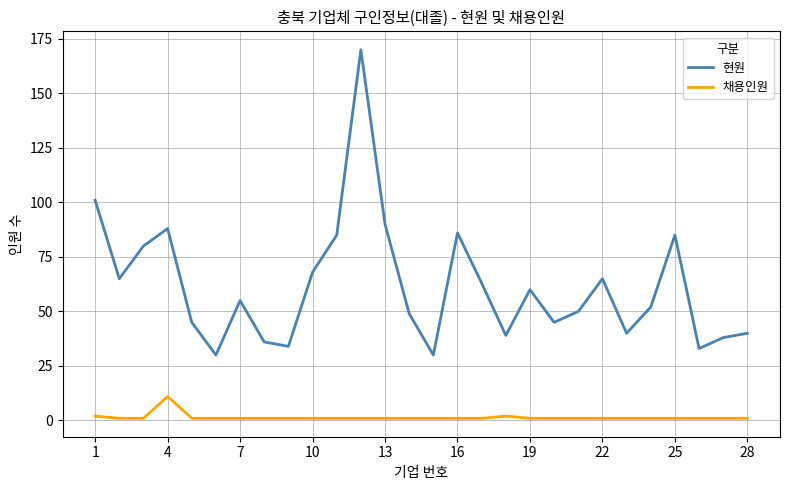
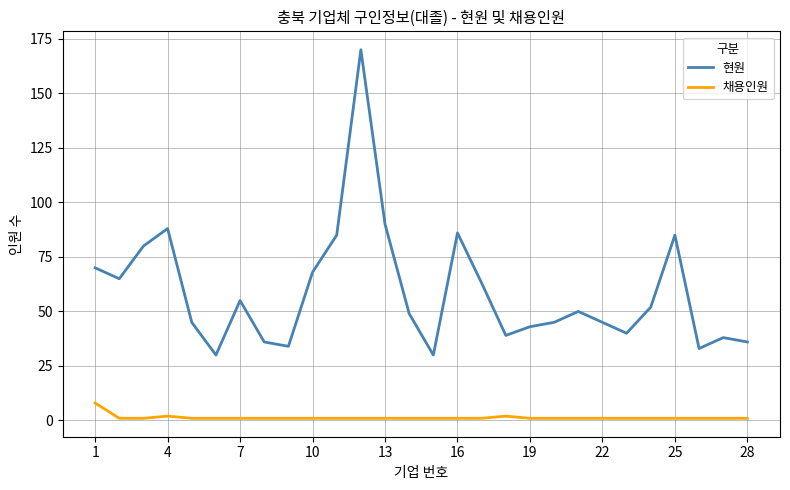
현원, 1: 101 -> 70
채용인원, 1: 2 -> 8
채용인원, 4: 11 -> 2
현원, 19: 60 -> 43
현원, 22: 65 -> 45
현원, 28: 40 -> 36
